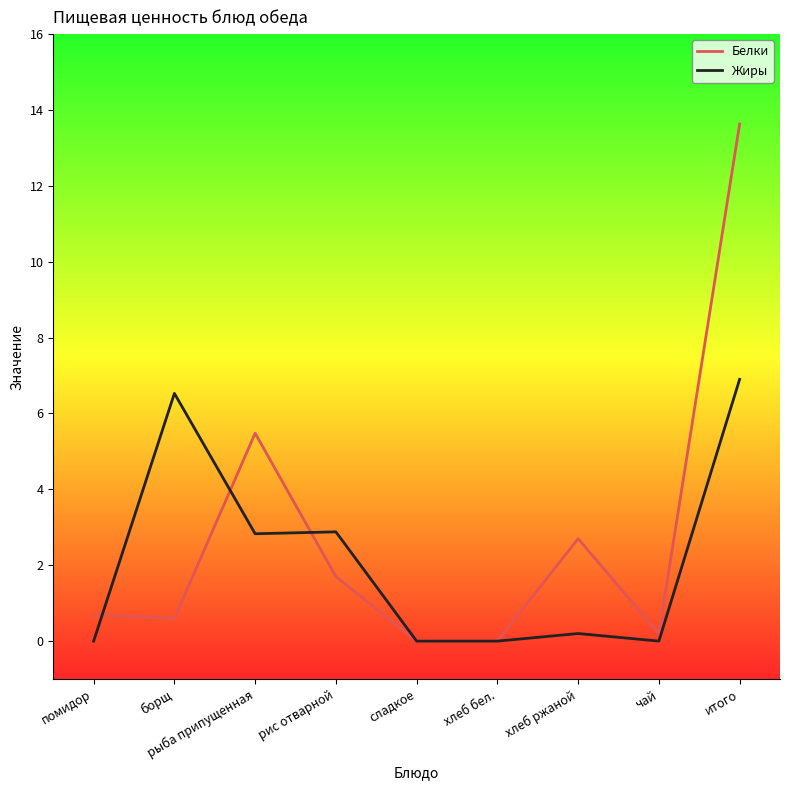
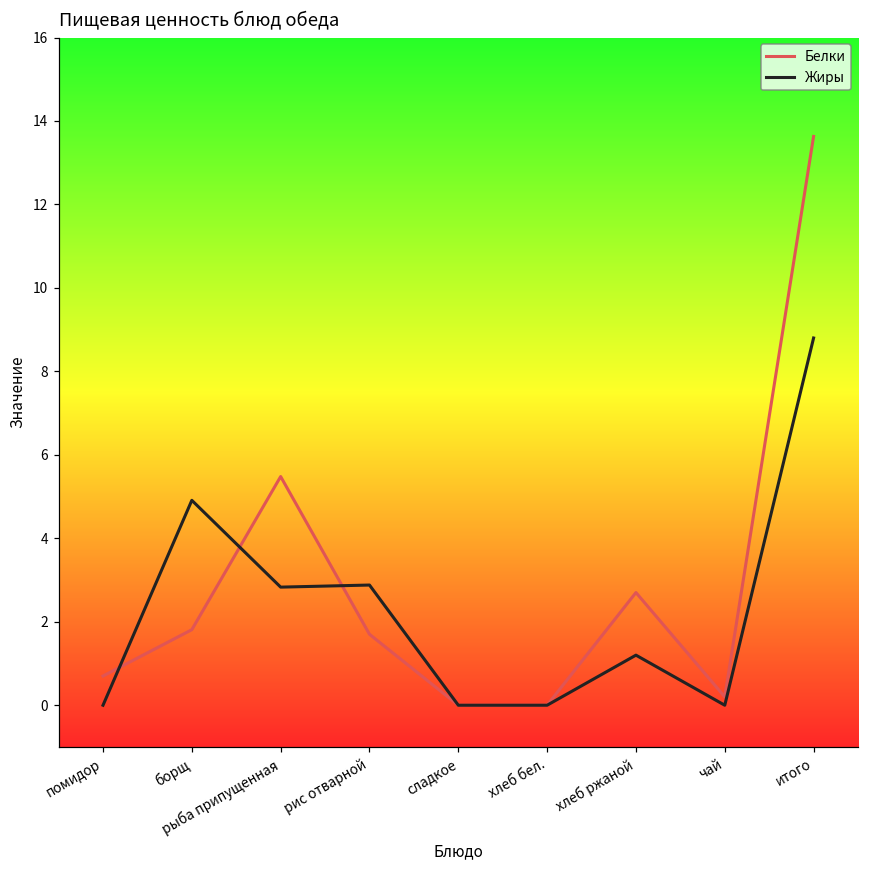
Белки, борщ: 0.6 -> 1.8
Жиры, борщ: 6.5 -> 4.9
Жиры, хлеб ржаной: 0.2 -> 1.2
Жиры, итого: 6.9 -> 8.8
